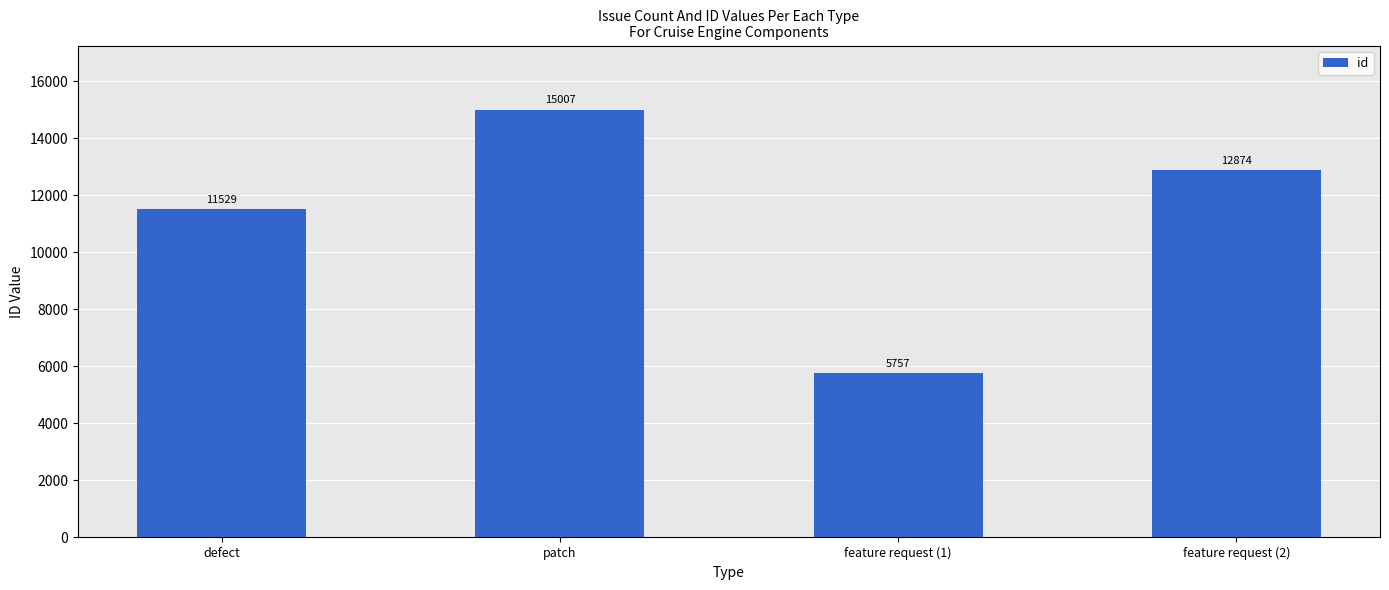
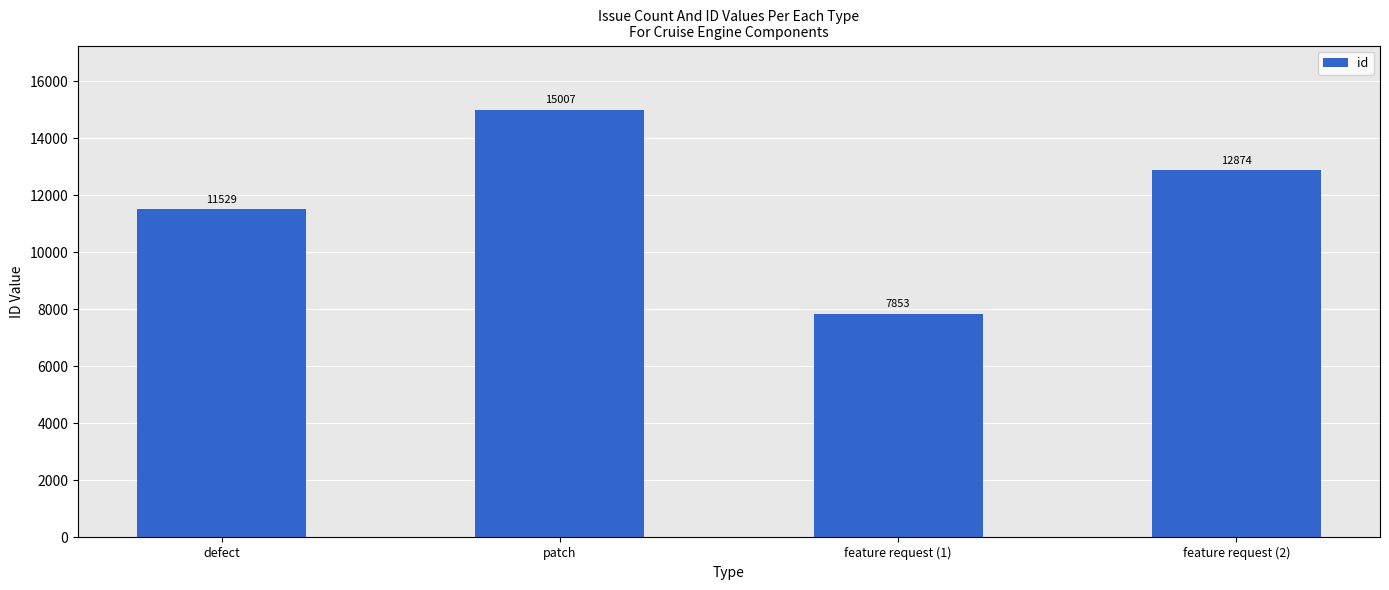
feature request (1): 5757 -> 7853
